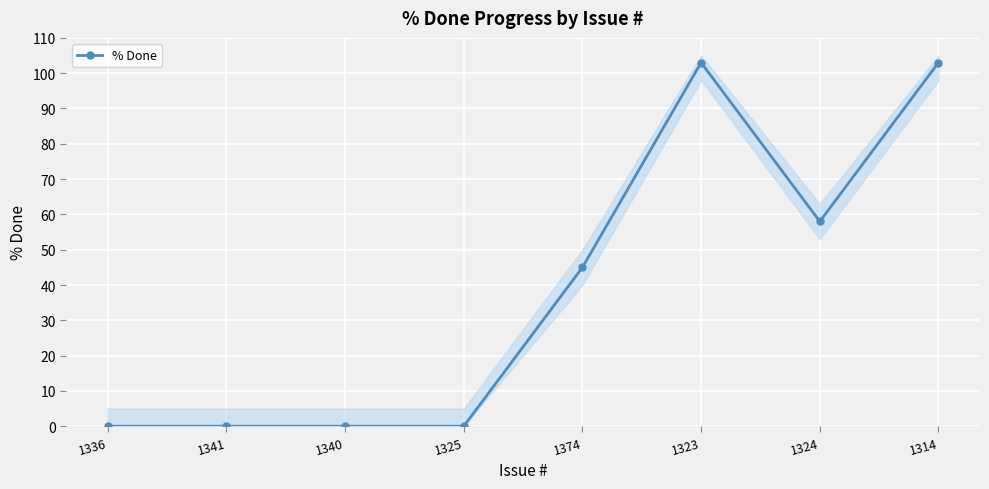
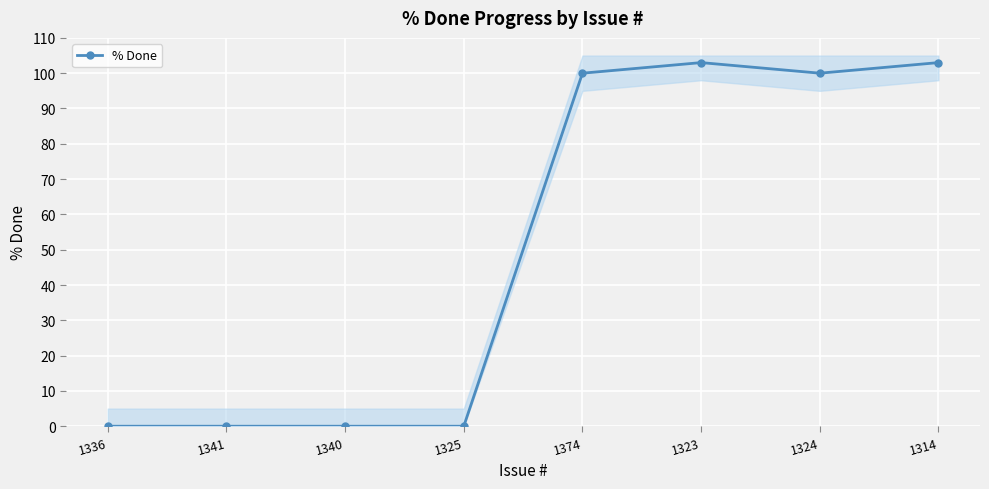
% Done, 1374: 45 -> 100
% Done, 1324: 58 -> 100
